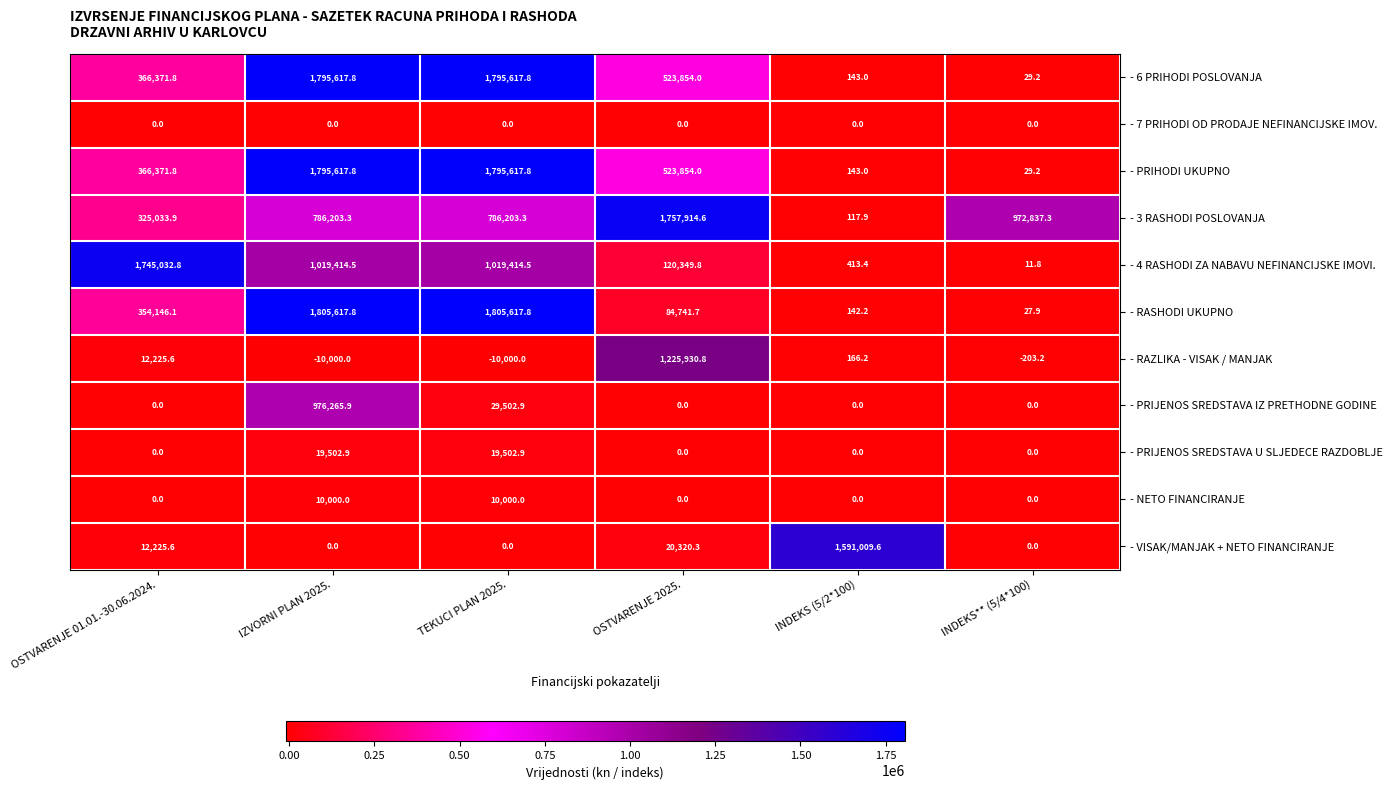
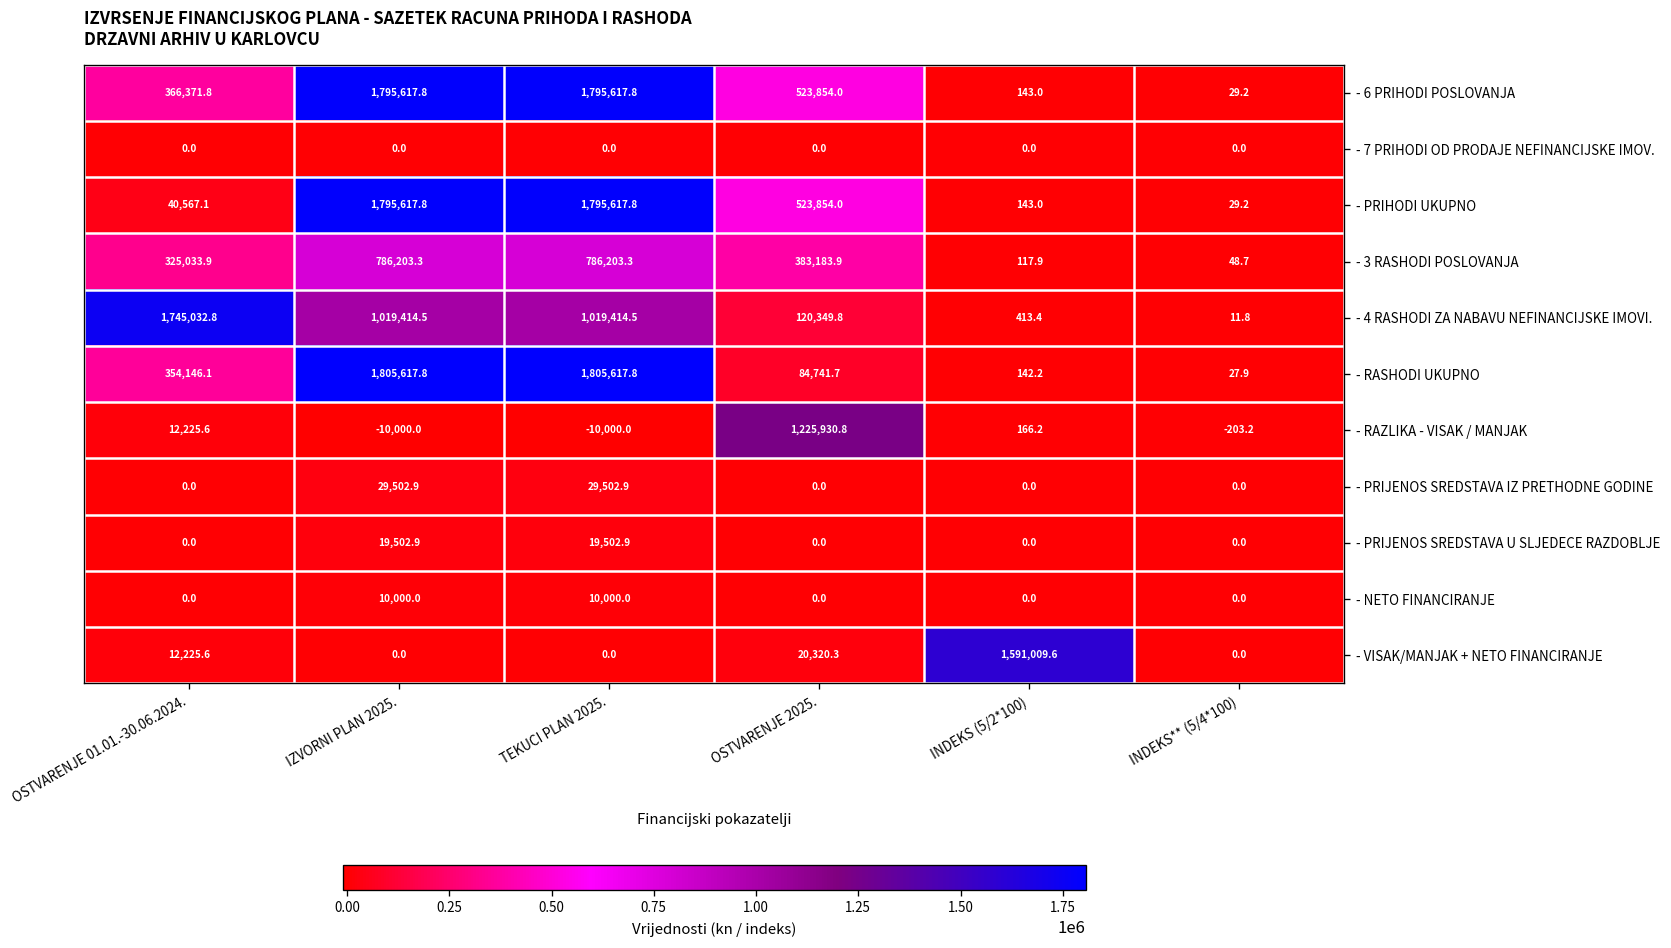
- PRIHODI UKUPNO, OSTVARENJE 01.01.-30.06.2024.: 366,371.8 -> 40,567.1
- 3 RASHODI POSLOVANJA, OSTVARENJE 2025.: 1,757,914.6 -> 383,183.9
- 3 RASHODI POSLOVANJA, INDEKS** (5/4*100): 972,837.3 -> 48.7
- PRIJENOS SREDSTAVA IZ PRETHODNE GODINE, IZVORNI PLAN 2025.: 976,265.9 -> 29,502.9
